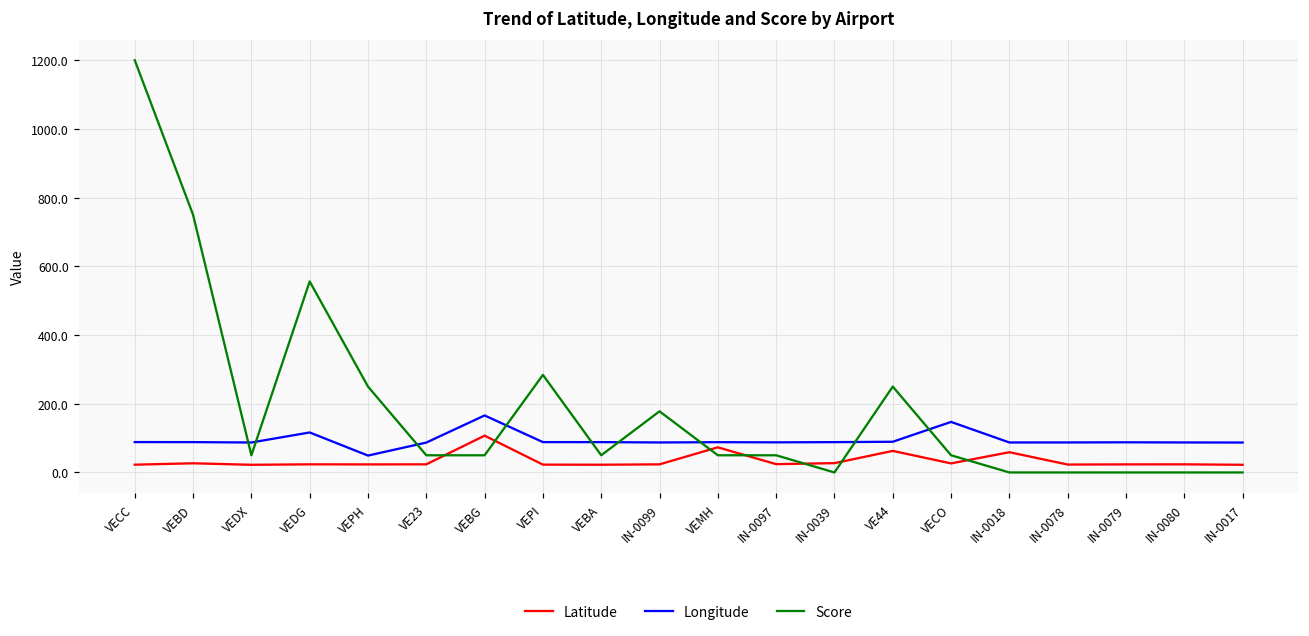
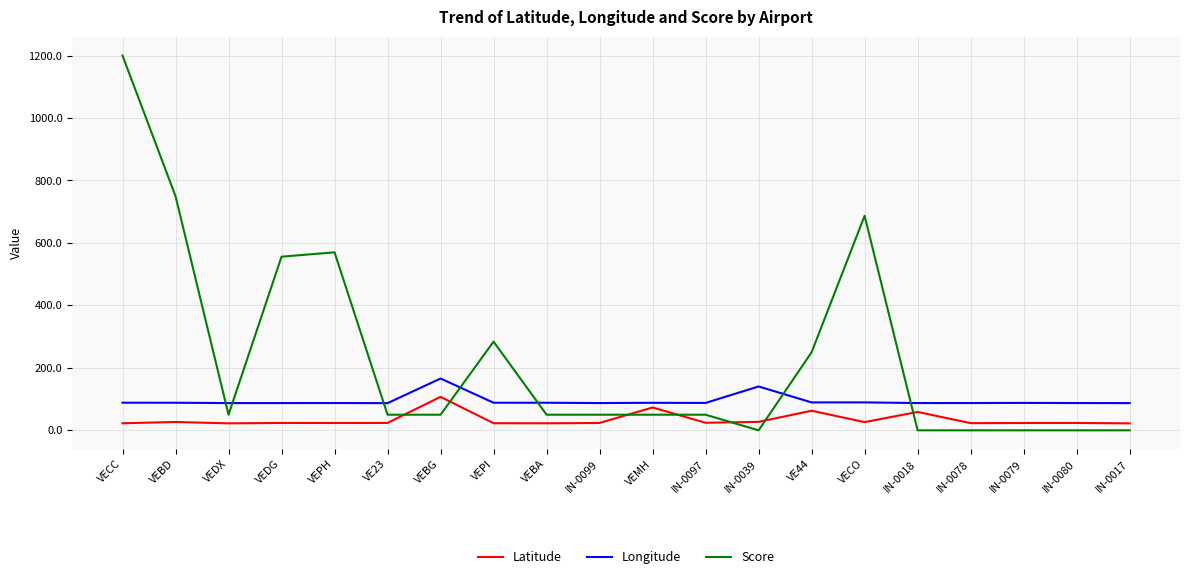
Longitude, VEDG: 120 -> 90
Longitude, VEPH: 50 -> 90
Score, VEPH: 250 -> 570
Score, IN-0099: 180 -> 50
Longitude, IN-0039: 90 -> 140
Longitude, VECO: 150 -> 90
Score, VECO: 50 -> 690
